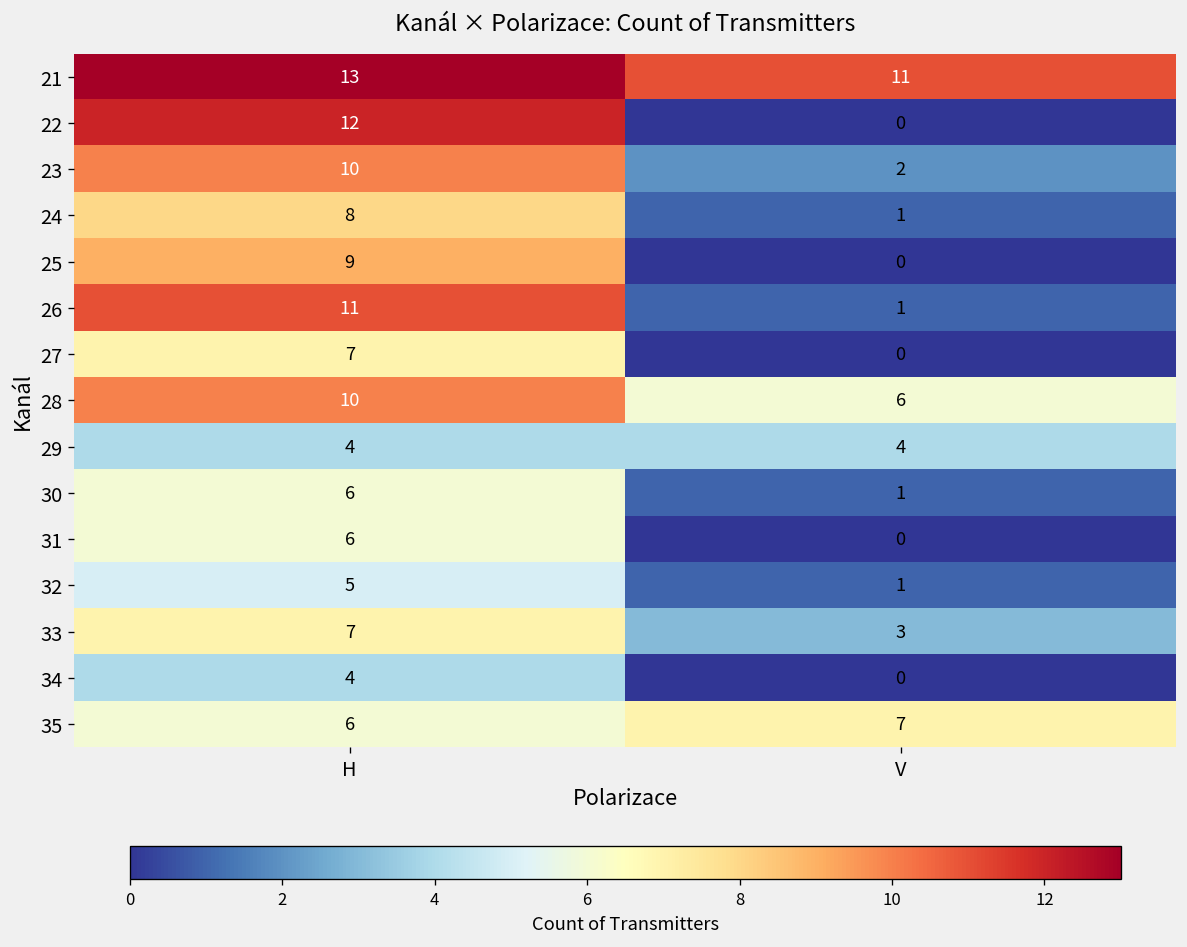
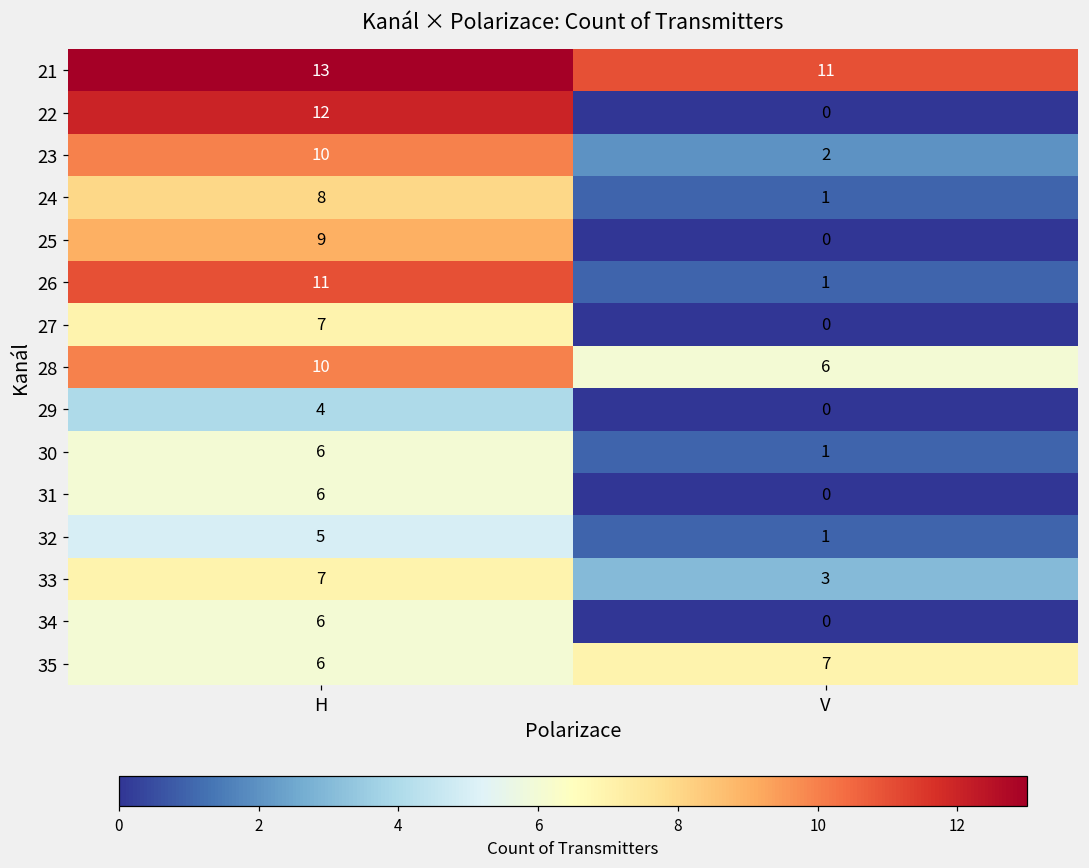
29, V: 4 -> 0
34, H: 4 -> 6
